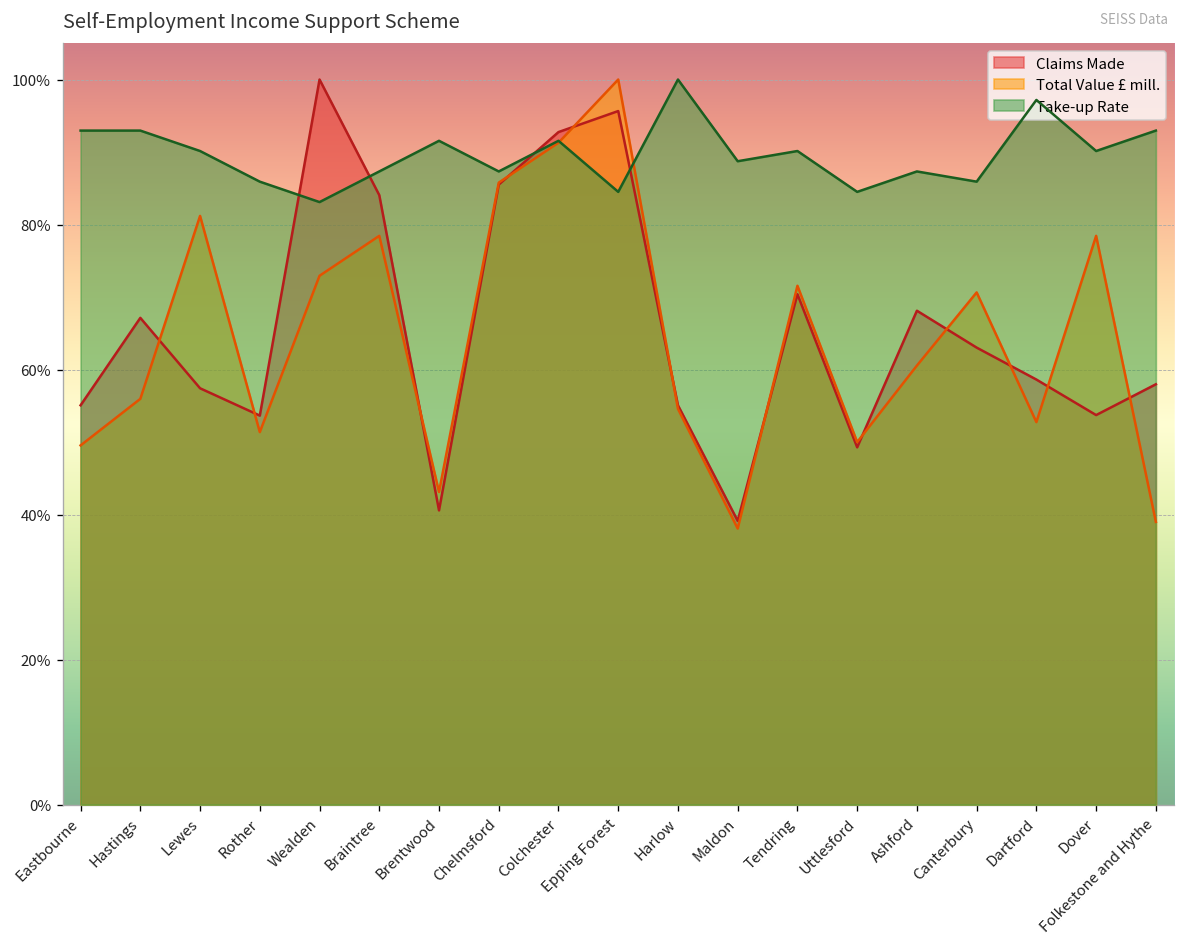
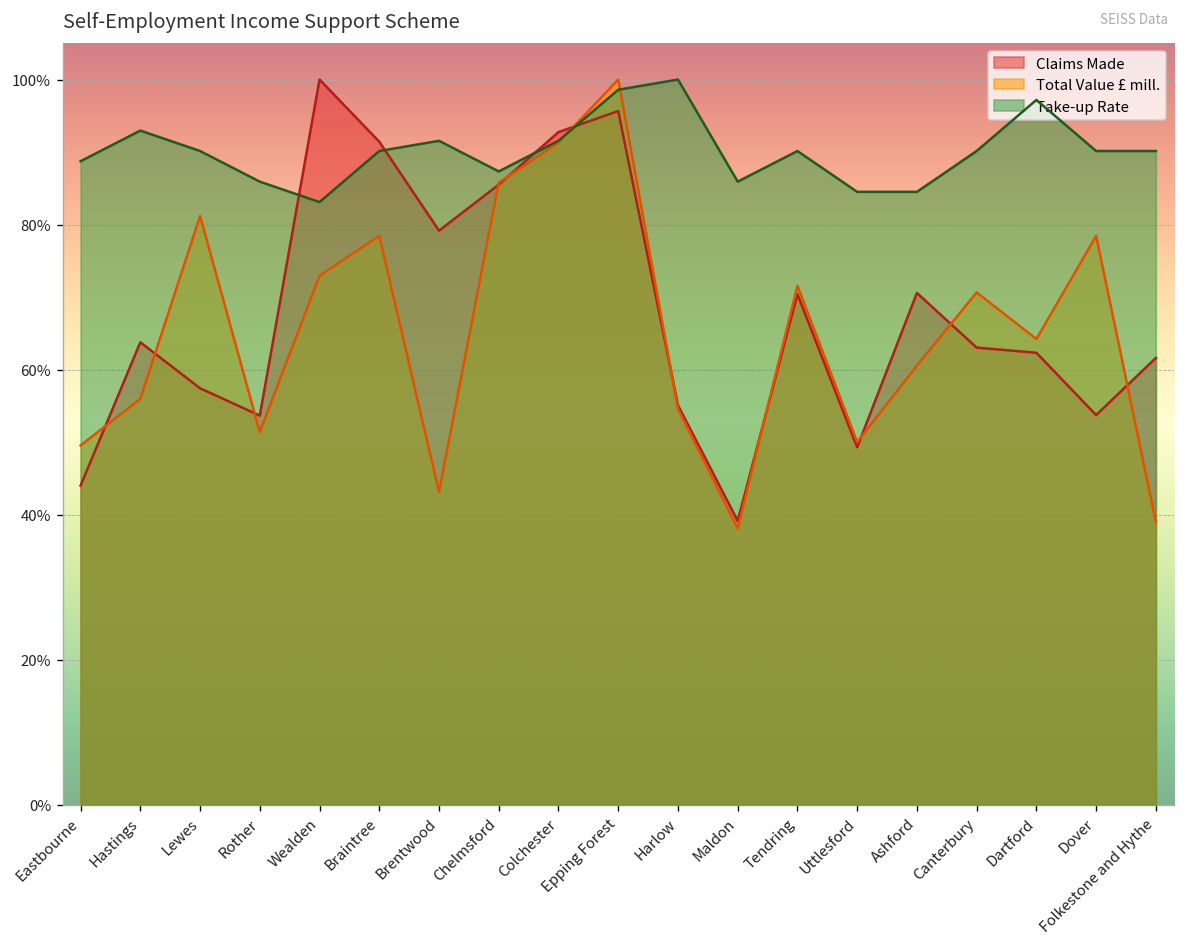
Claims Made, Eastbourne: 55% -> 44%
Take-up Rate, Eastbourne: 93% -> 89%
Claims Made, Hastings: 67% -> 64%
Claims Made, Braintree: 84% -> 91%
Take-up Rate, Braintree: 87% -> 90%
Claims Made, Brentwood: 41% -> 79%
Take-up Rate, Epping Forest: 85% -> 99%
Take-up Rate, Maldon: 89% -> 86%
Claims Made, Ashford: 68% -> 71%
Take-up Rate, Ashford: 87% -> 85%
Take-up Rate, Canterbury: 86% -> 90%
Claims Made, Dartford: 59% -> 62%
Total Value £ mill., Dartford: 53% -> 64%
Claims Made, Folkestone and Hythe: 58% -> 62%
Take-up Rate, Folkestone and Hythe: 93% -> 90%
